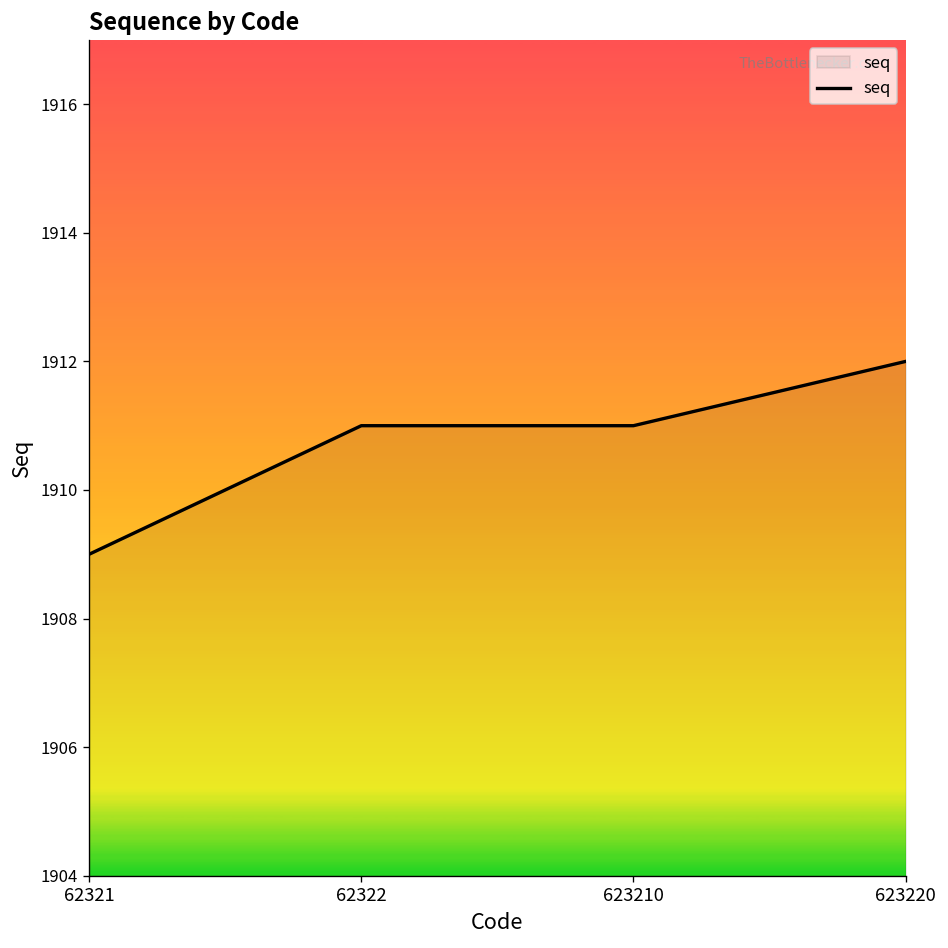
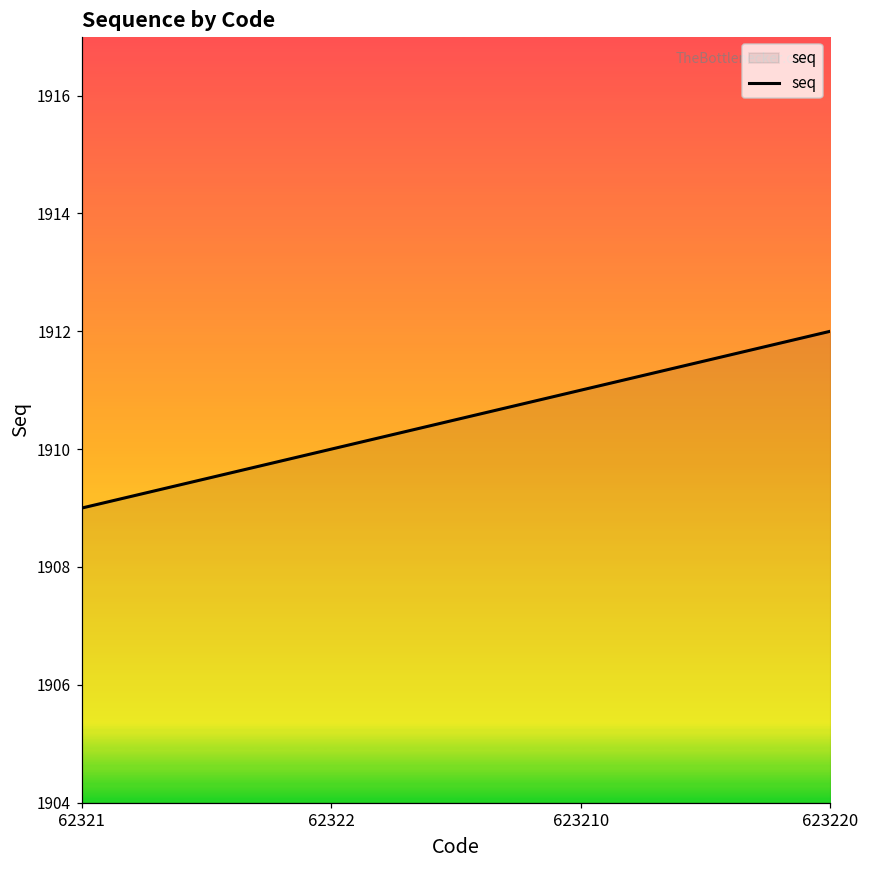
62322: 1911 -> 1910
